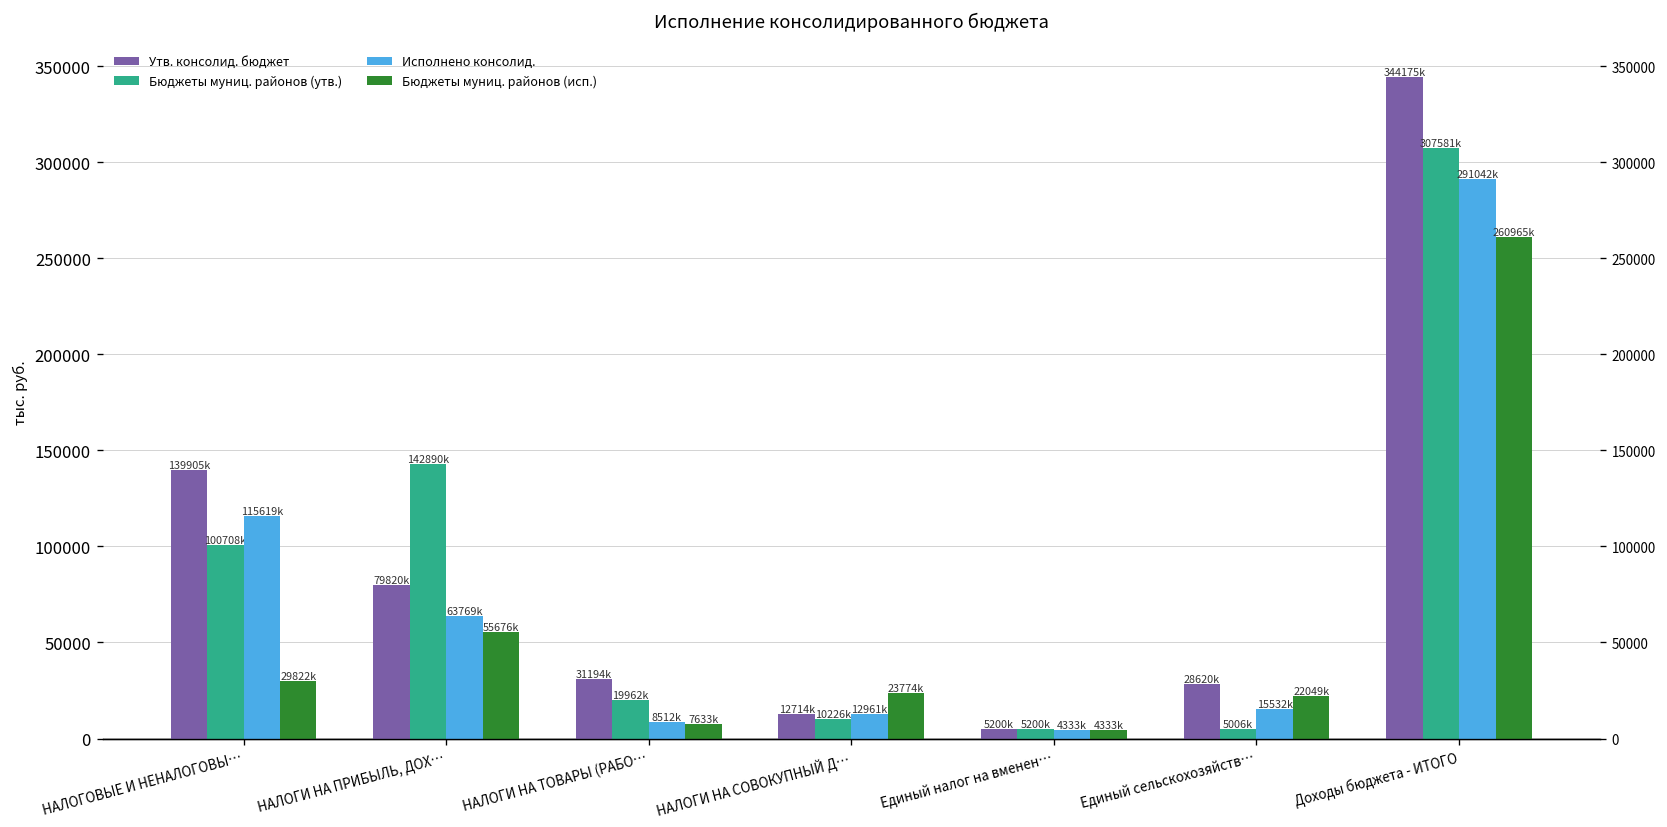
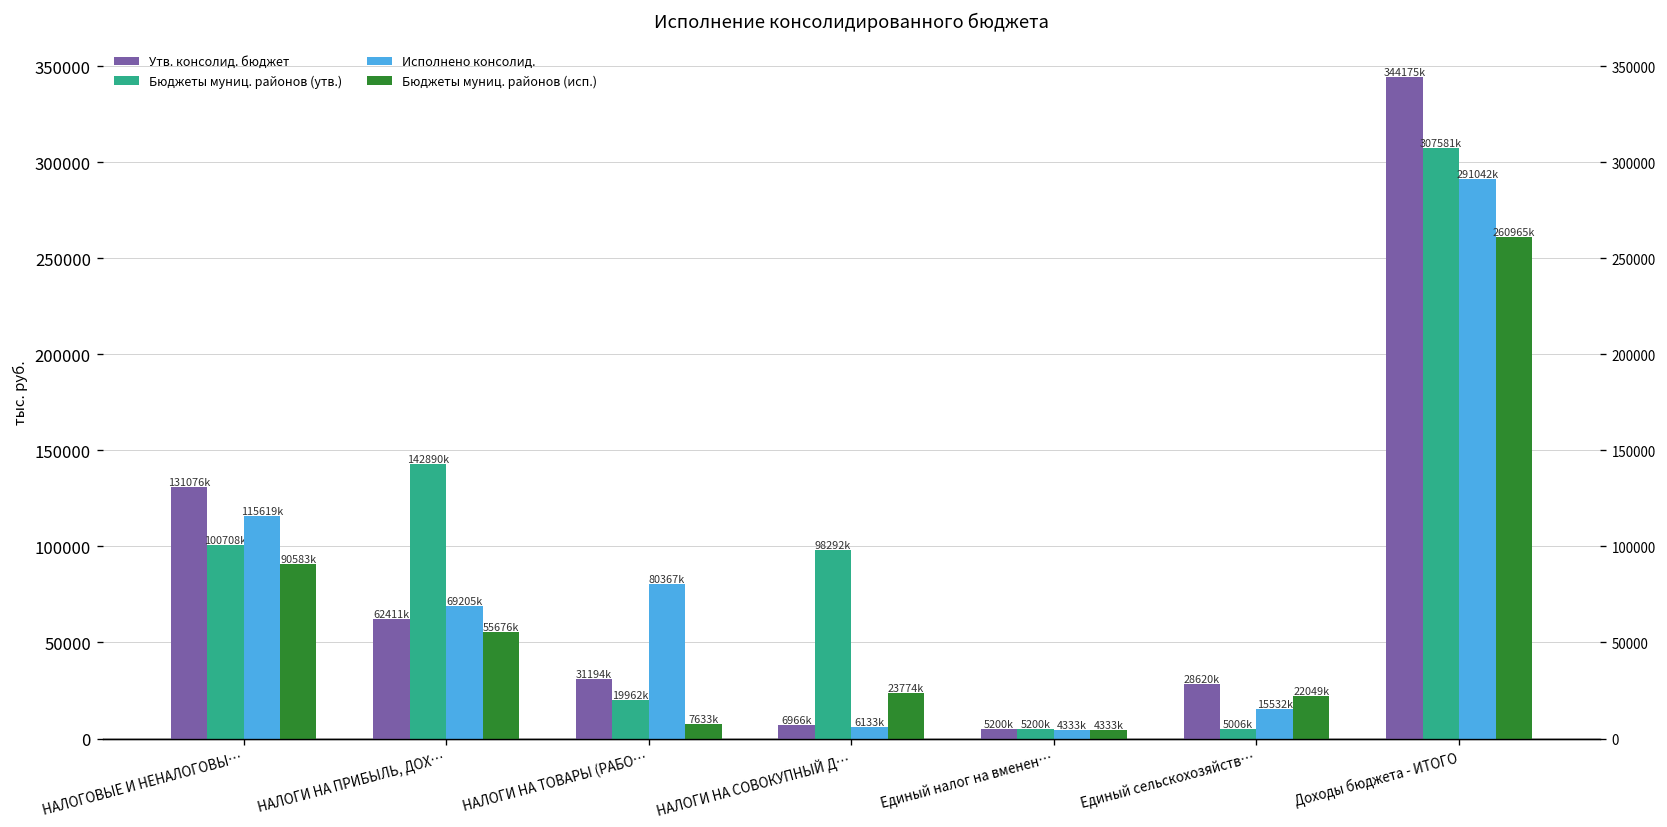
Утв. консолид. бюджет, НАЛОГОВЫЕ И НЕНАЛОГОВЫ…: 139905k -> 131076k
Бюджеты муниц. районов (исп.), НАЛОГОВЫЕ И НЕНАЛОГОВЫ…: 29822k -> 90583k
Утв. консолид. бюджет, НАЛОГИ НА ПРИБЫЛЬ, ДОХ…: 79820k -> 62411k
Исполнено консолид., НАЛОГИ НА ПРИБЫЛЬ, ДОХ…: 63769k -> 69205k
Исполнено консолид., НАЛОГИ НА ТОВАРЫ (РАБО…: 8512k -> 80367k
Утв. консолид. бюджет, НАЛОГИ НА СОВОКУПНЫЙ Д…: 12714k -> 6966k
Бюджеты муниц. районов (утв.), НАЛОГИ НА СОВОКУПНЫЙ Д…: 10226k -> 98292k
Исполнено консолид., НАЛОГИ НА СОВОКУПНЫЙ Д…: 12961k -> 6133k
